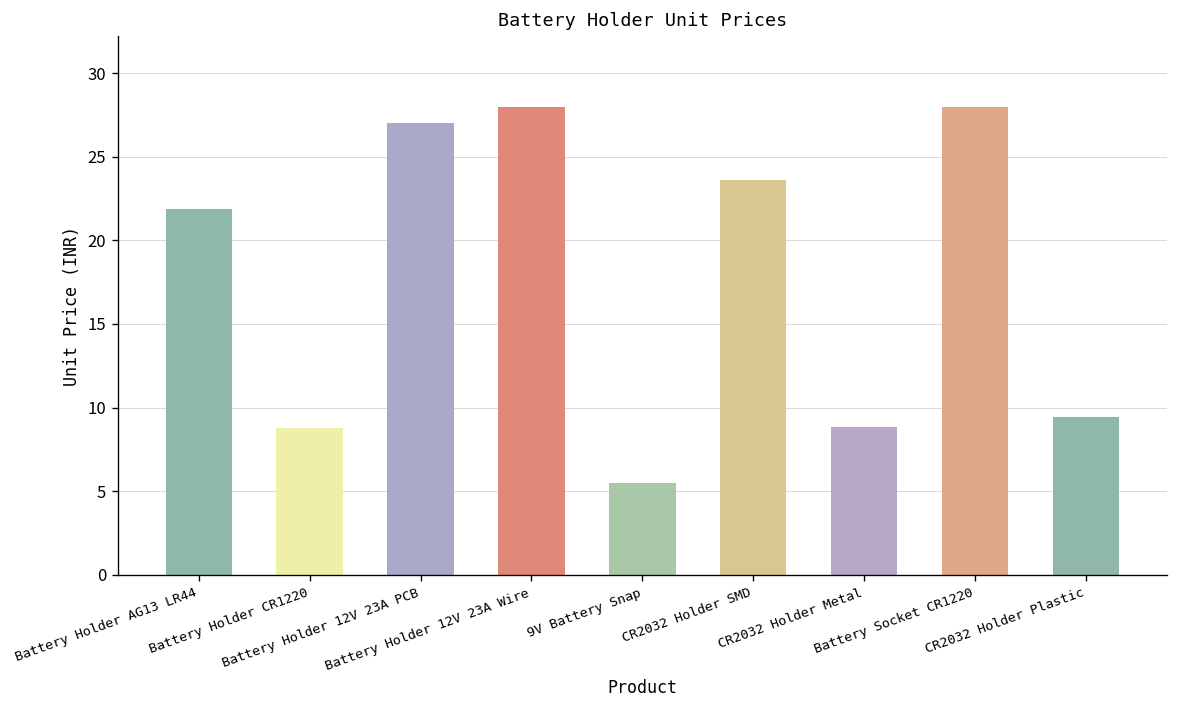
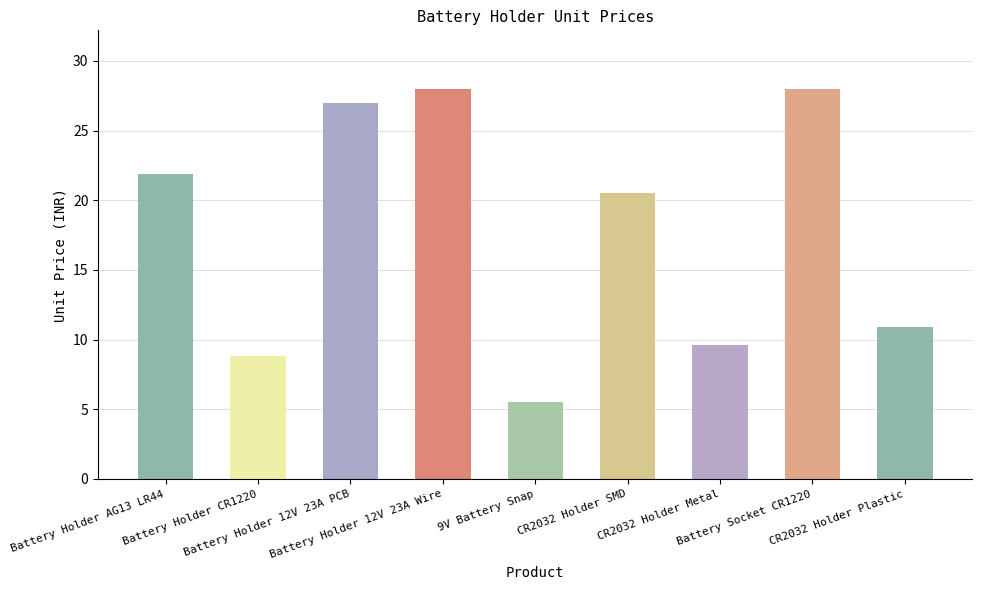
CR2032 Holder SMD: 23.6 -> 20.5
CR2032 Holder Metal: 8.9 -> 9.6
CR2032 Holder Plastic: 9.4 -> 10.9
